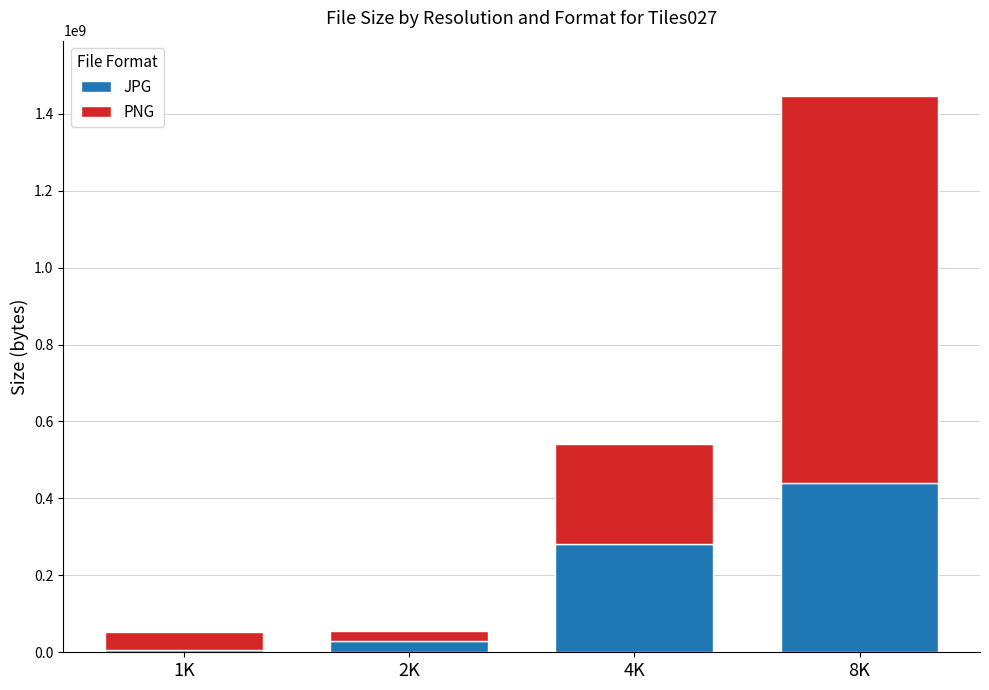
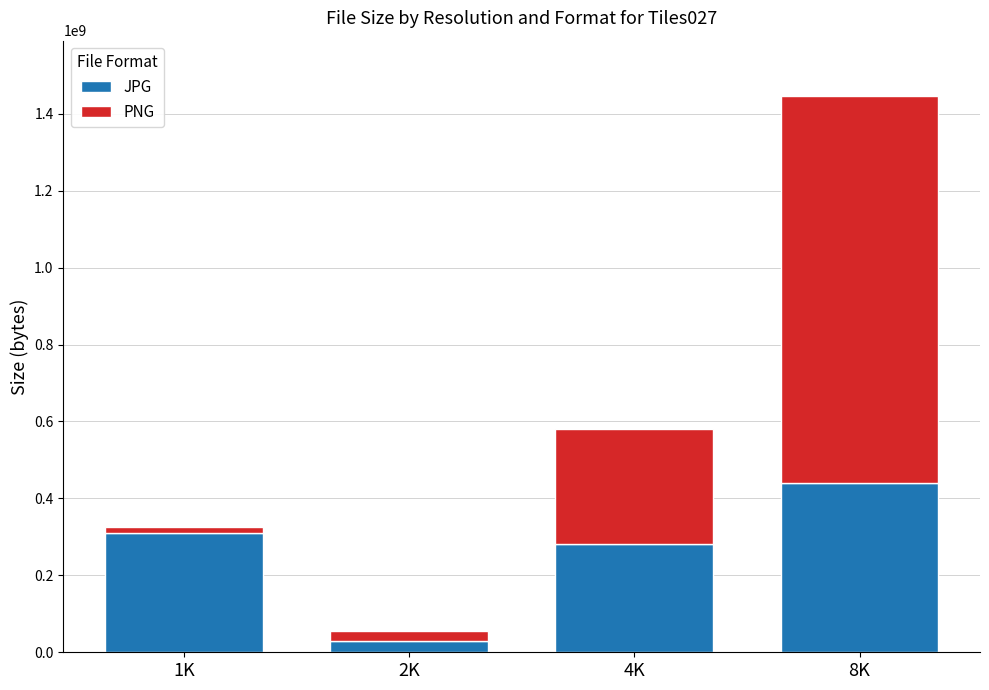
JPG, 1K: 10000000 -> 310000000
PNG, 1K: 50000000 -> 20000000
PNG, 4K: 260000000 -> 300000000
